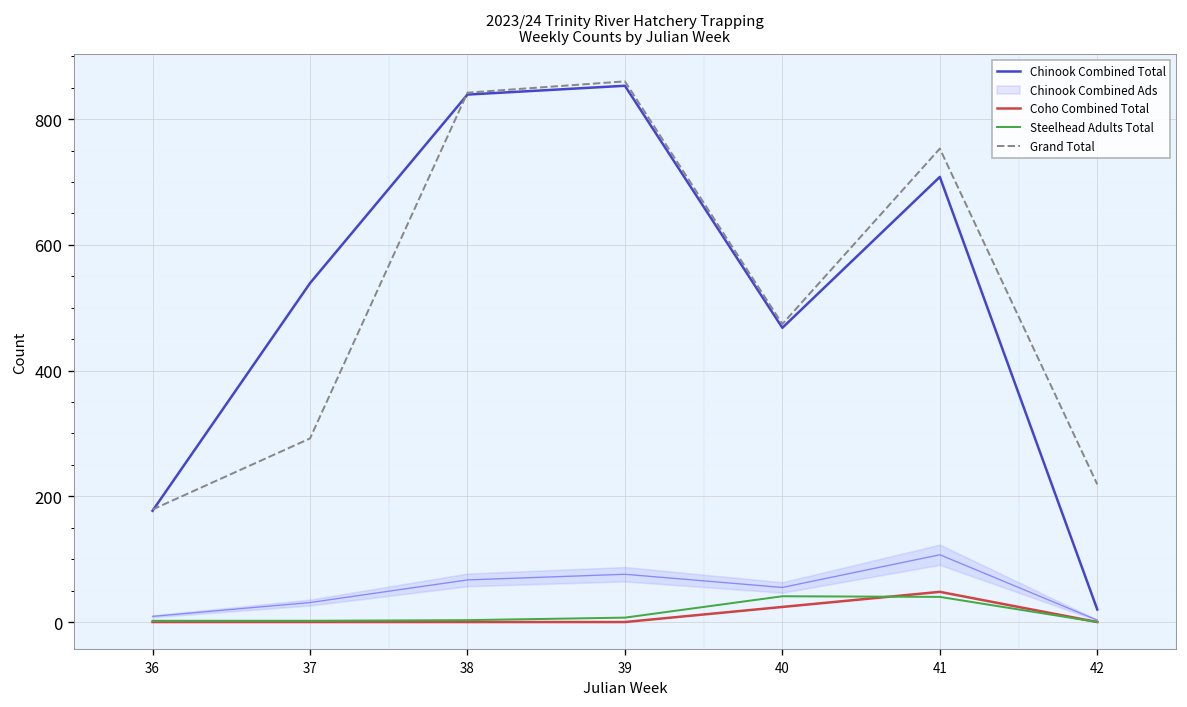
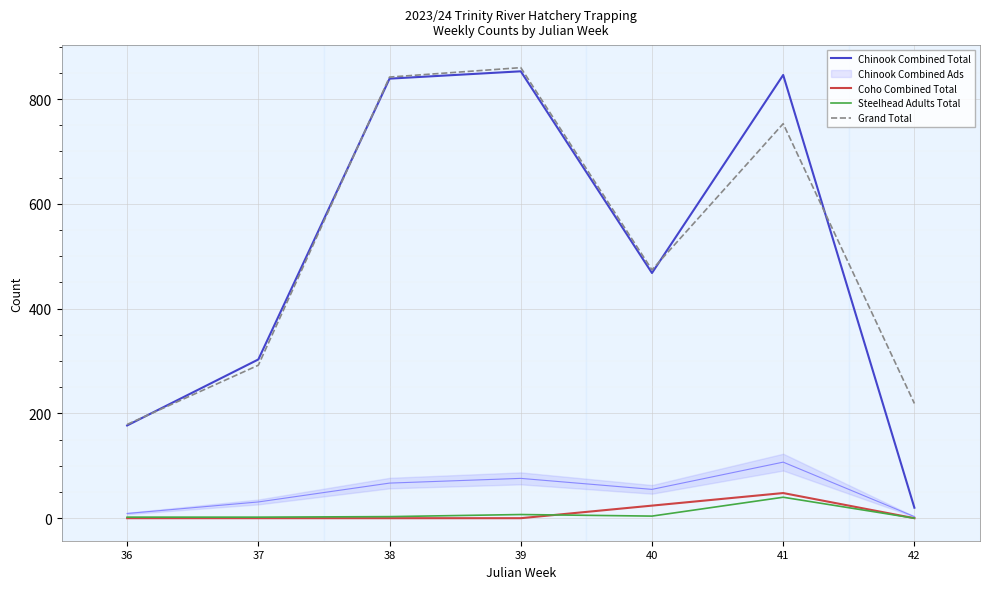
Chinook Combined Total, 37: 540 -> 300
Steelhead Adults Total, 40: 40 -> 0
Chinook Combined Total, 41: 710 -> 850
